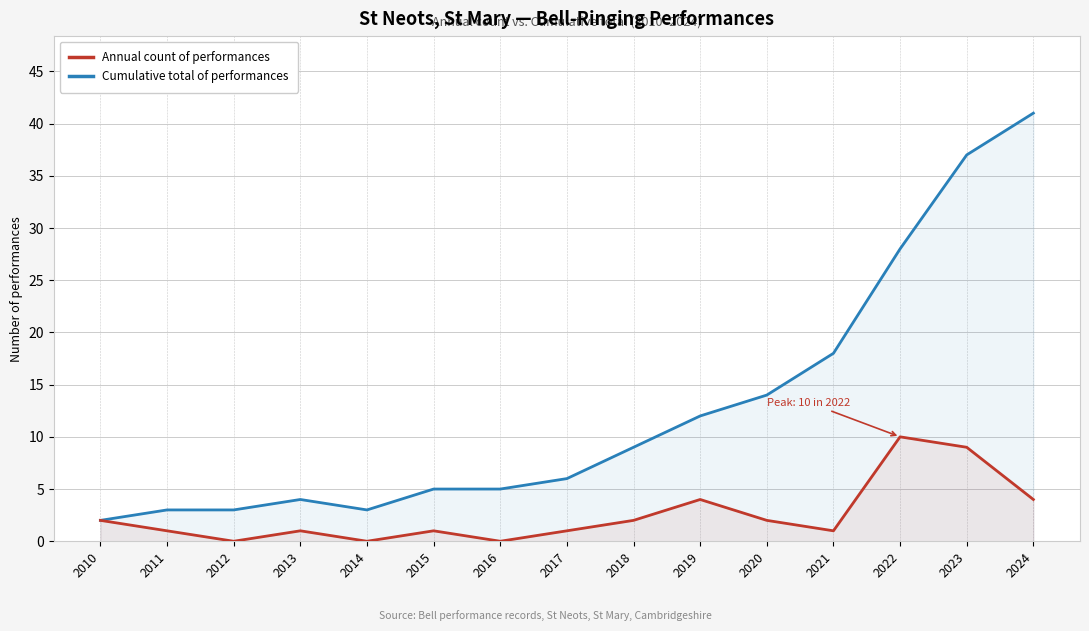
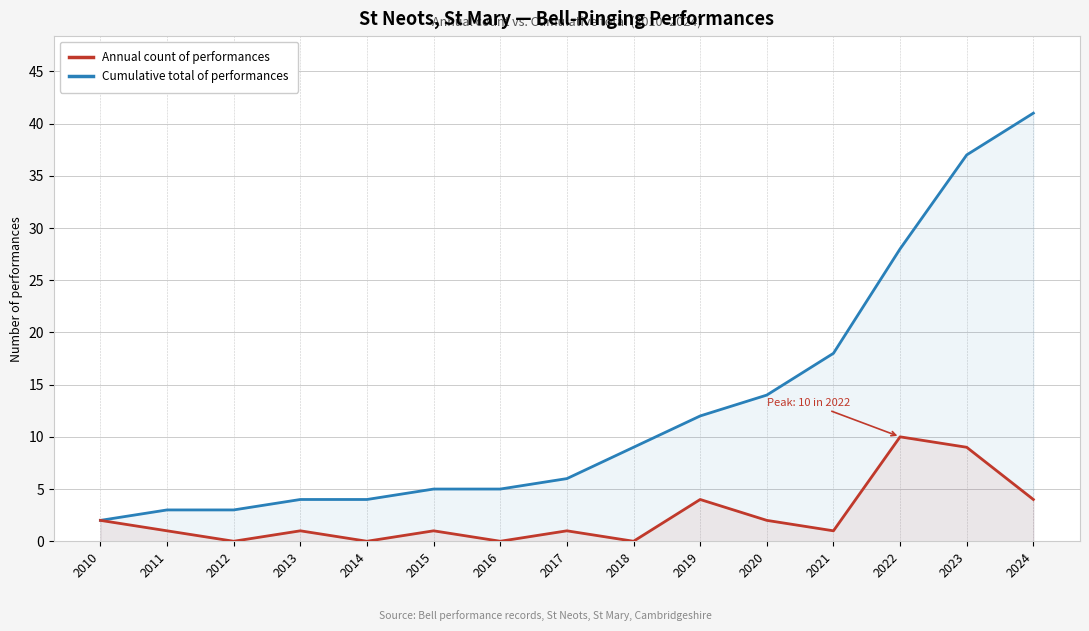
Cumulative total of performances, 2014: 3 -> 4
Annual count of performances, 2018: 2 -> 0
